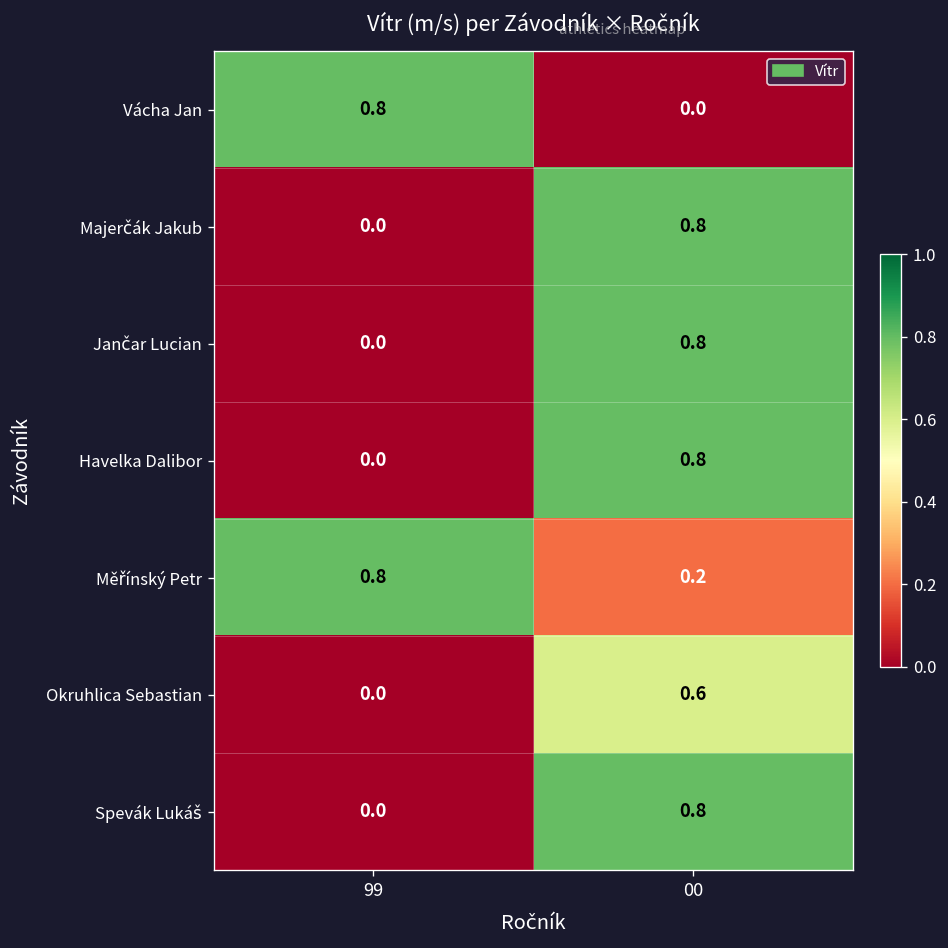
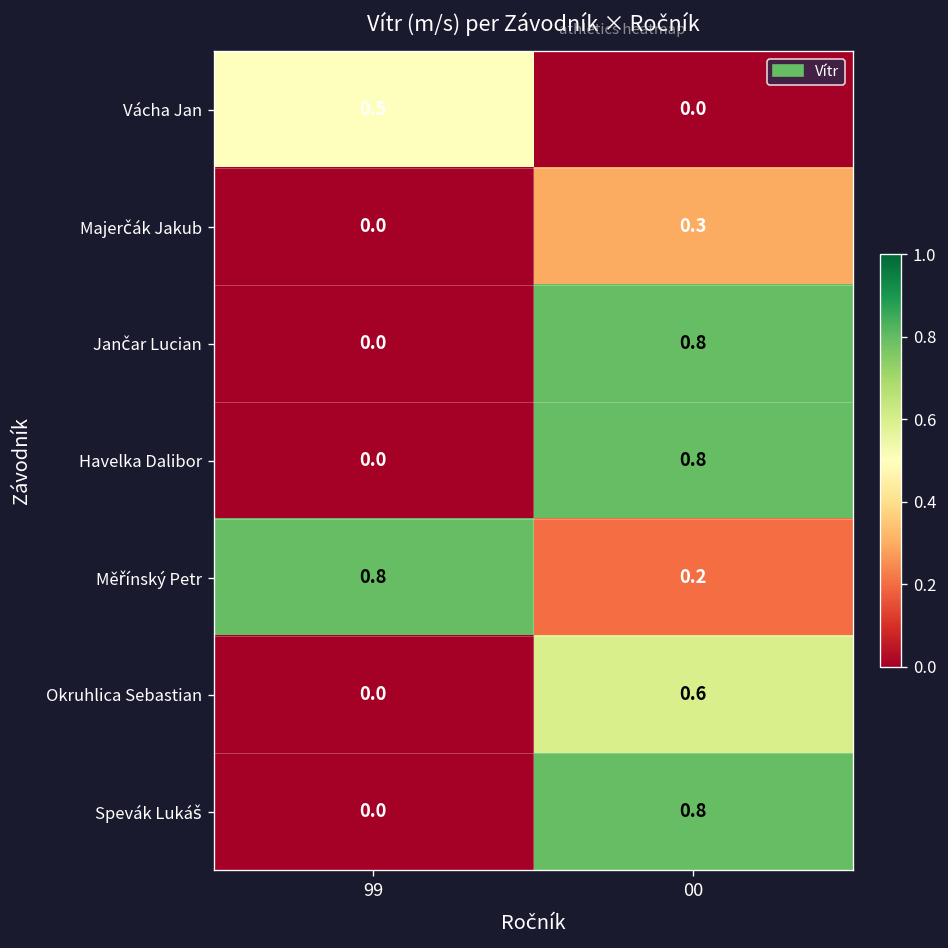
Vácha Jan, 99: 0.8 -> 0.5
Majerčák Jakub, 00: 0.8 -> 0.3
